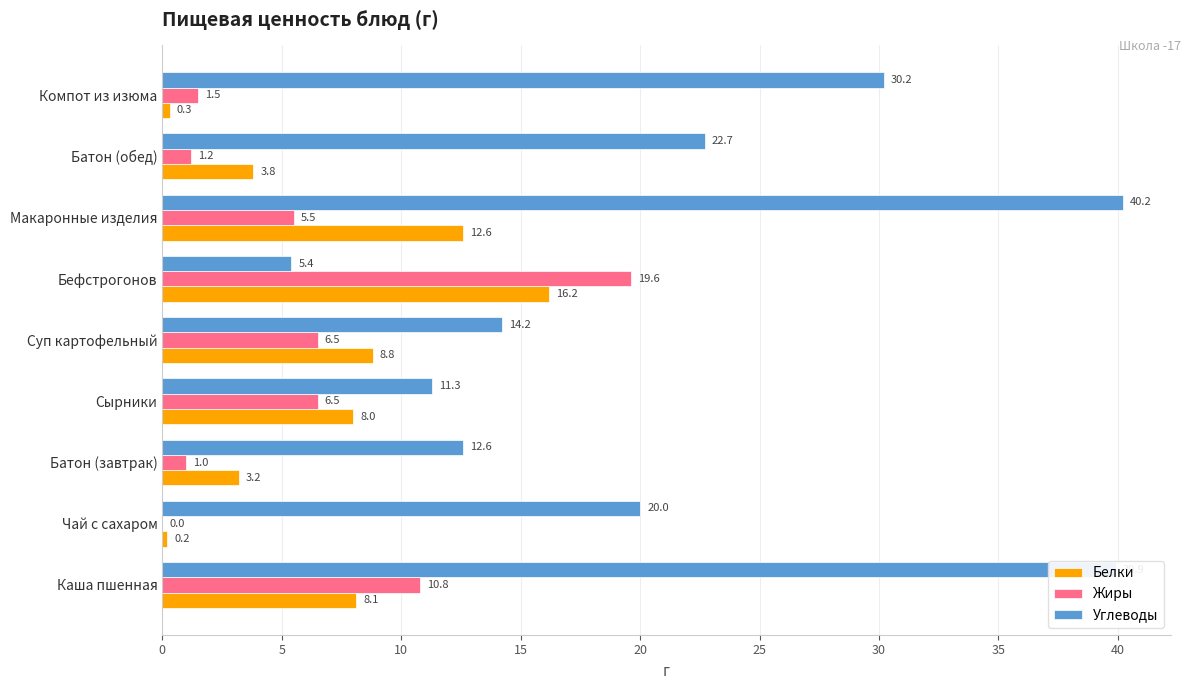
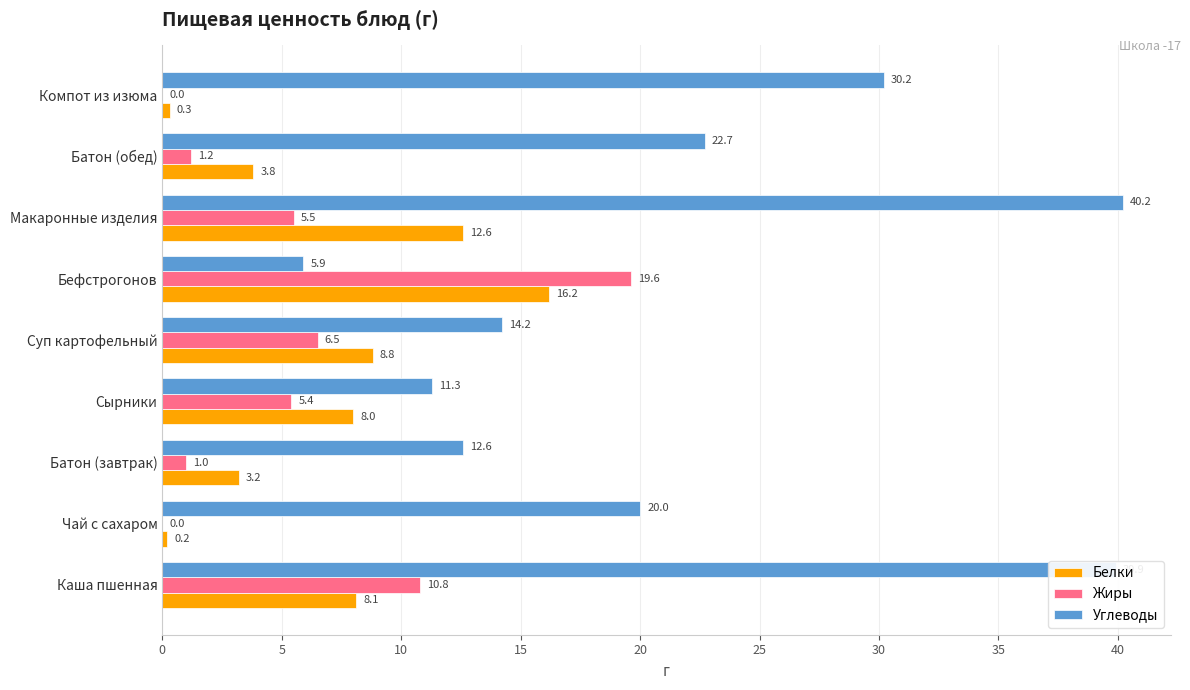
Жиры, Компот из изюма: 1.5 -> 0.0
Углеводы, Бефстрогонов: 5.4 -> 5.9
Жиры, Сырники: 6.5 -> 5.4
